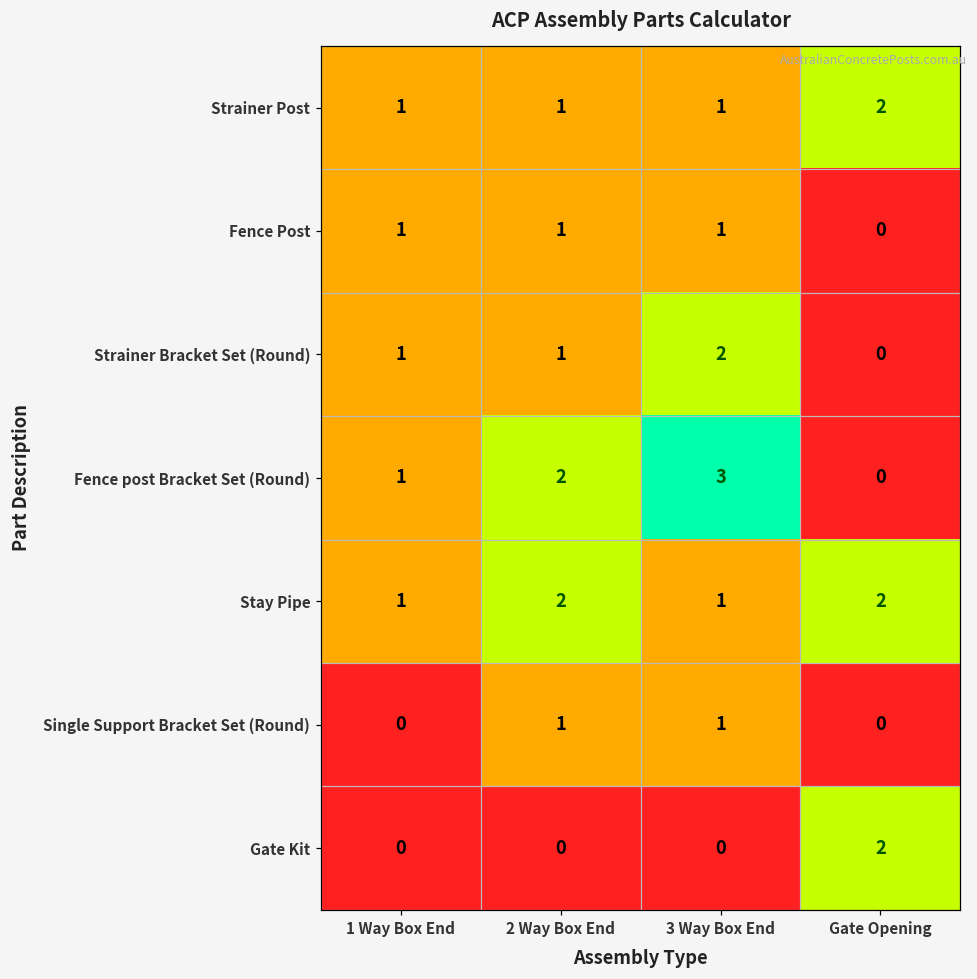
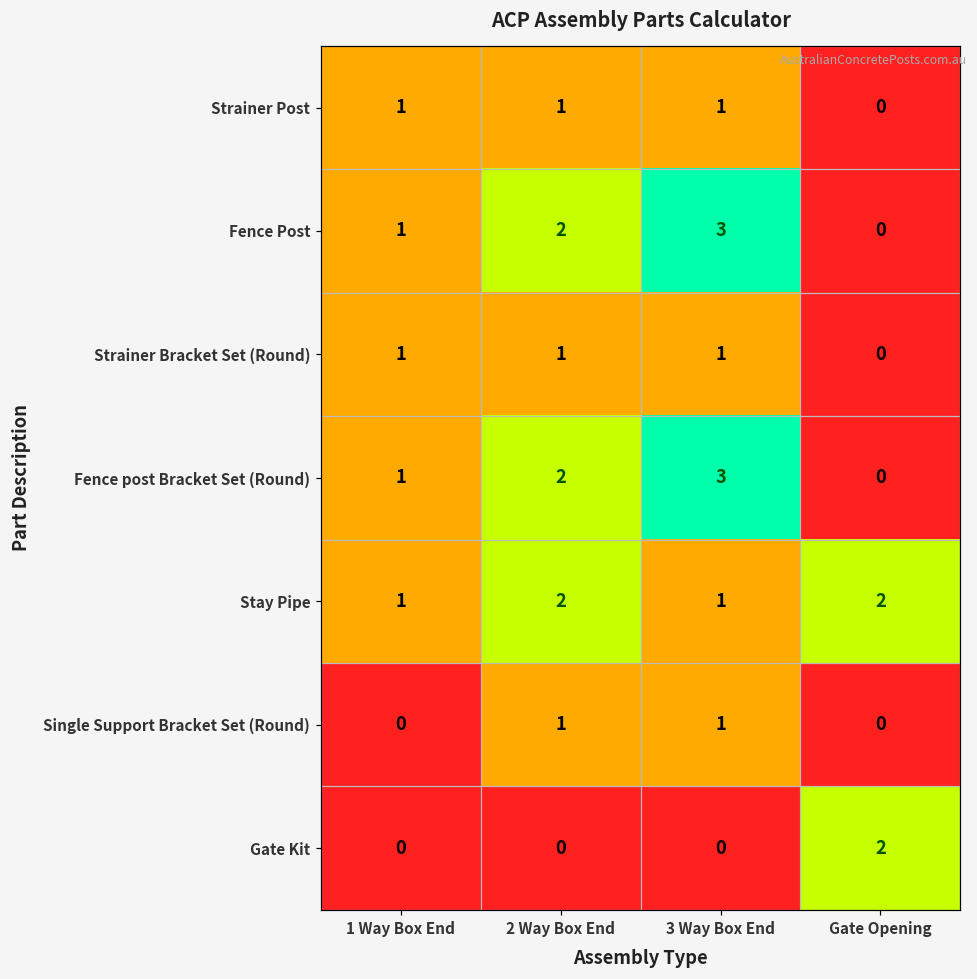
Strainer Post, Gate Opening: 2 -> 0
Fence Post, 2 Way Box End: 1 -> 2
Fence Post, 3 Way Box End: 1 -> 3
Strainer Bracket Set (Round), 3 Way Box End: 2 -> 1
